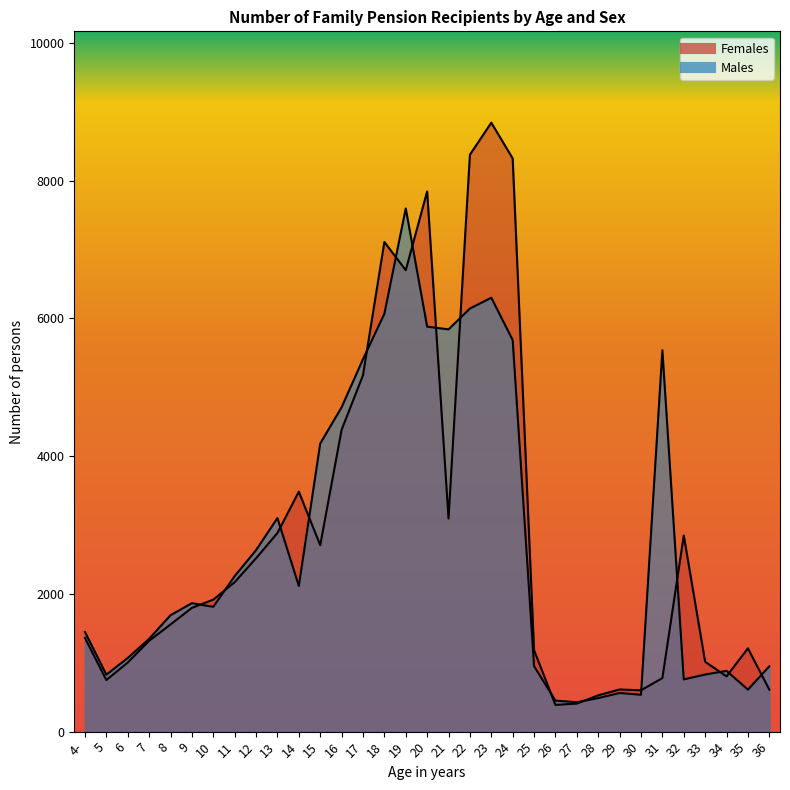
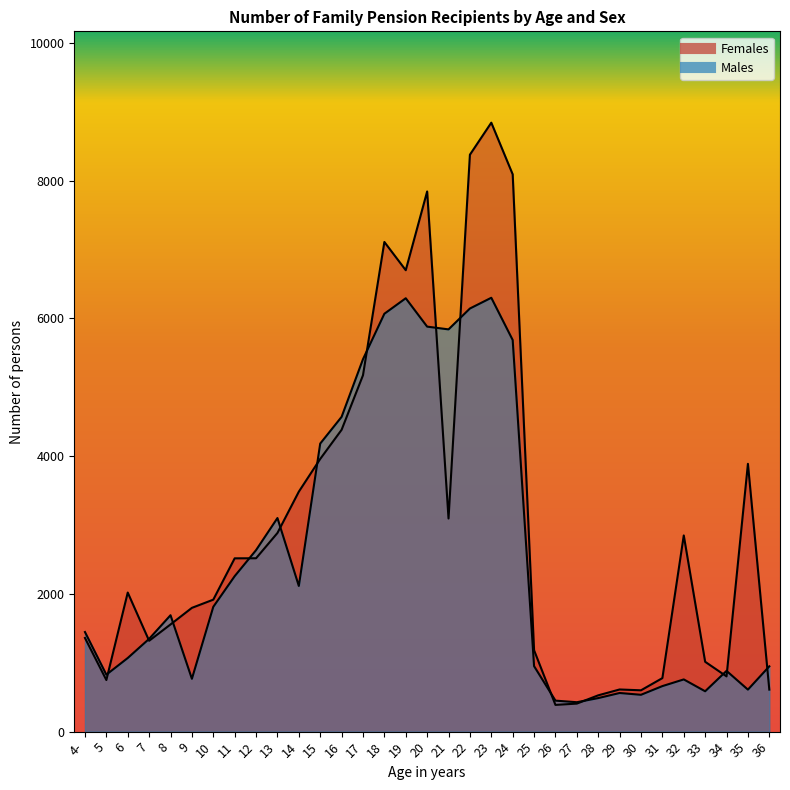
Females, 6: 1000 -> 2000
Males, 9: 1900 -> 800
Females, 11: 2200 -> 2500
Females, 15: 2700 -> 4000
Males, 16: 4700 -> 4600
Males, 19: 7600 -> 6300
Females, 24: 8300 -> 8100
Males, 31: 5500 -> 700
Males, 33: 800 -> 600
Females, 35: 1200 -> 3900
